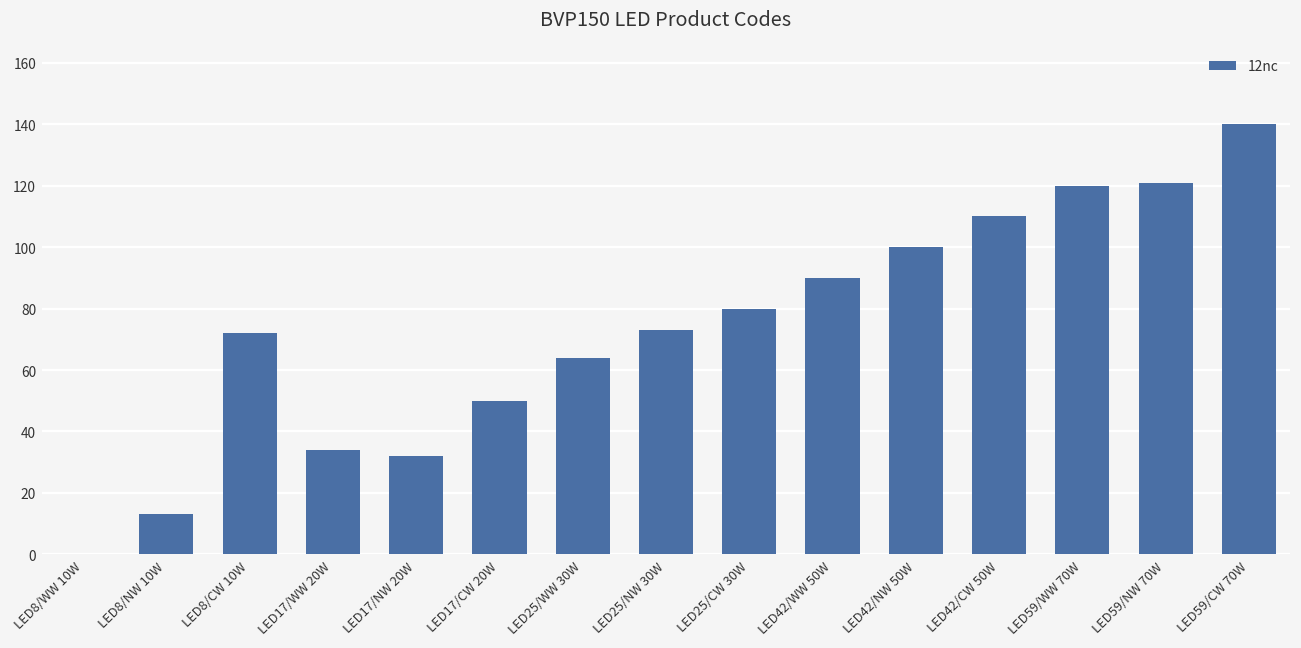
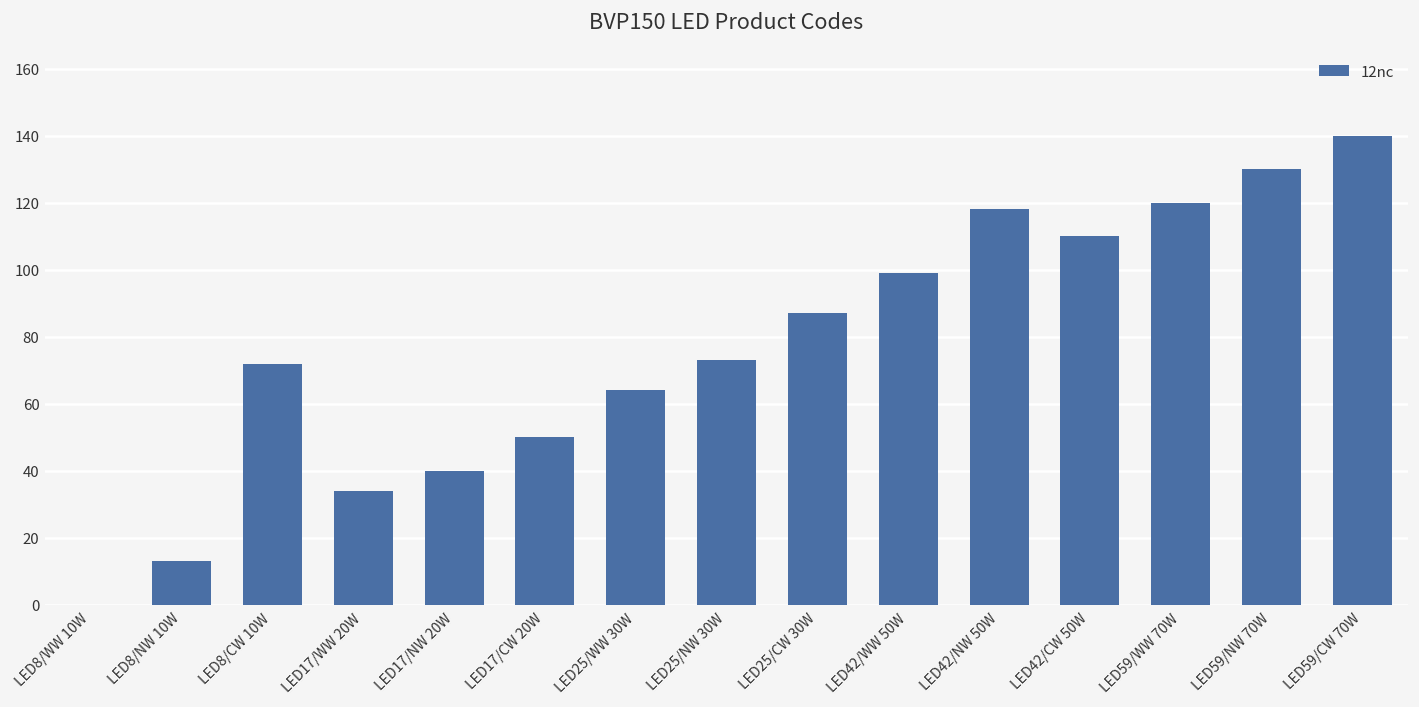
LED17/NW 20W: 32 -> 40
LED25/CW 30W: 80 -> 87
LED42/WW 50W: 90 -> 99
LED42/NW 50W: 100 -> 118
LED59/NW 70W: 121 -> 130
